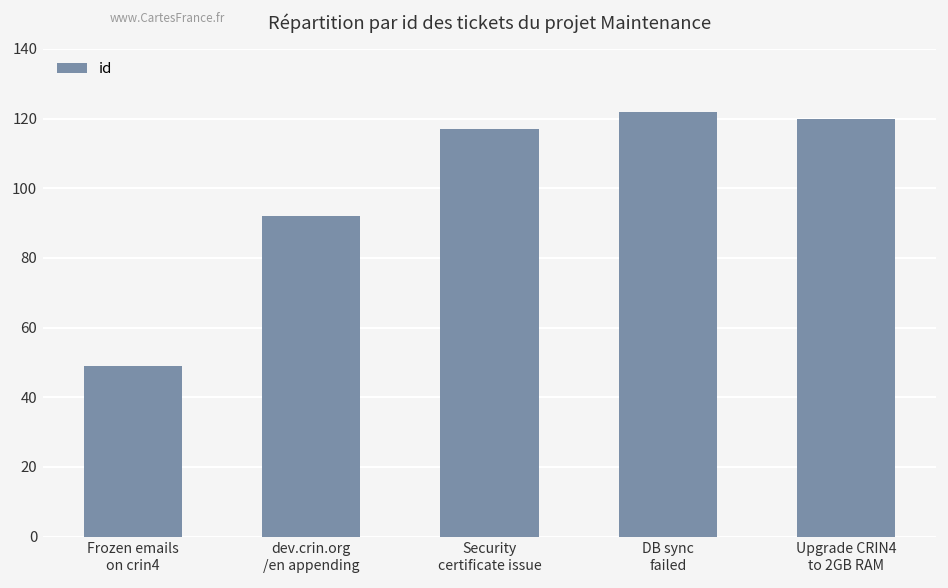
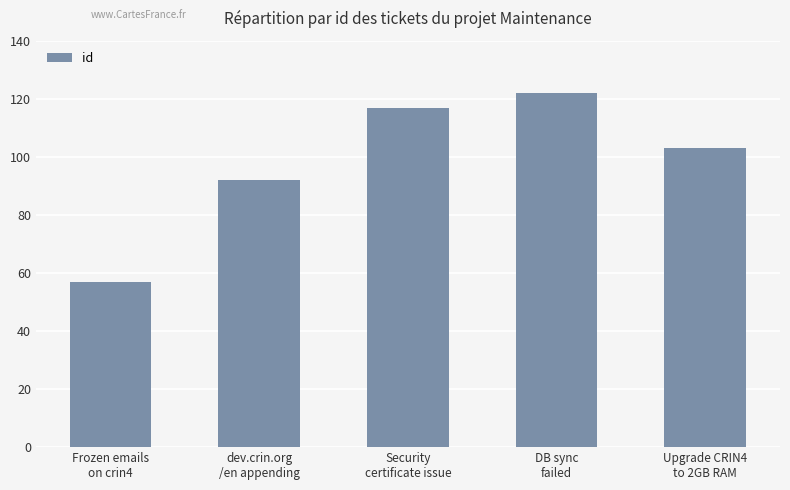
Frozen emails on crin4: 49 -> 57
Upgrade CRIN4 to 2GB RAM: 120 -> 103
